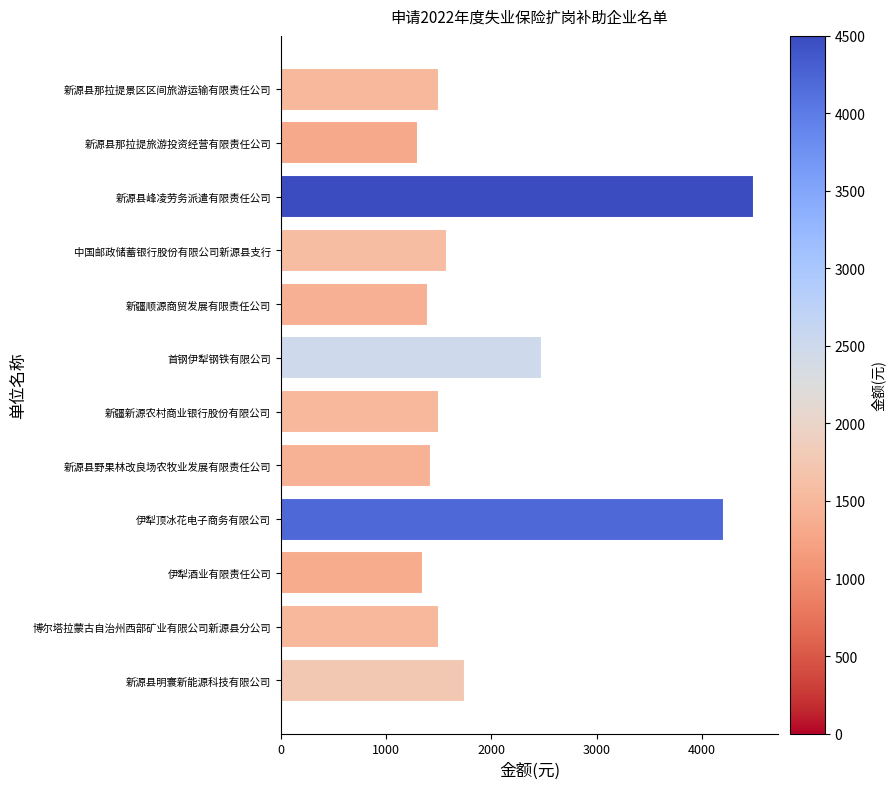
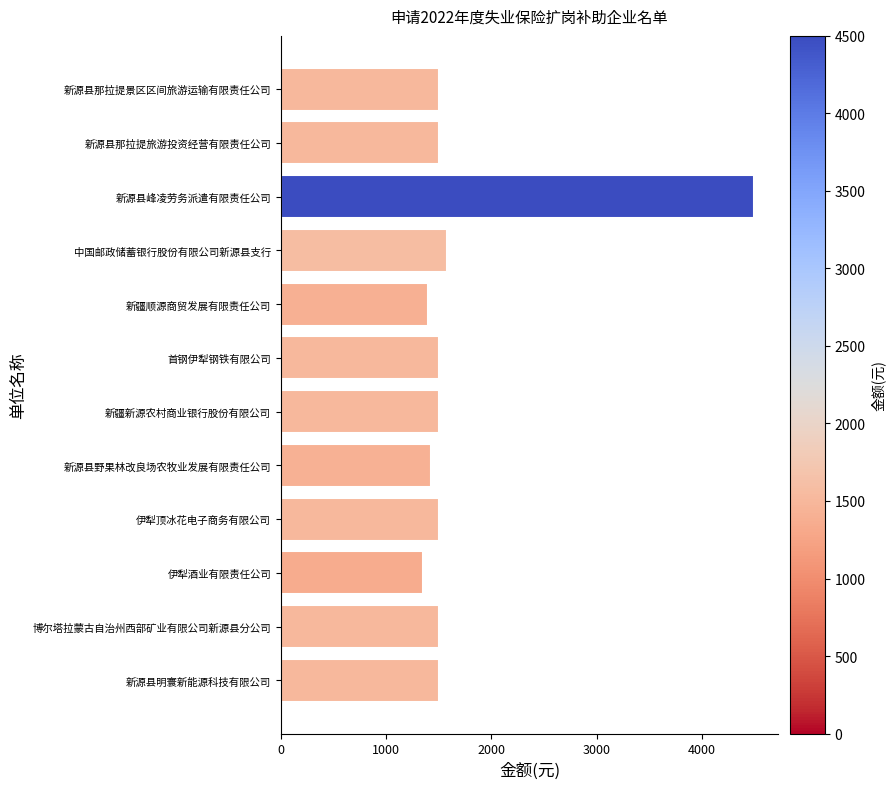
新源县那拉提旅游投资经营有限责任公司: 1310 -> 1500
首钢伊犁钢铁有限公司: 2480 -> 1500
伊犁顶冰花电子商务有限公司: 4210 -> 1500
新源县明寰新能源科技有限公司: 1750 -> 1500
